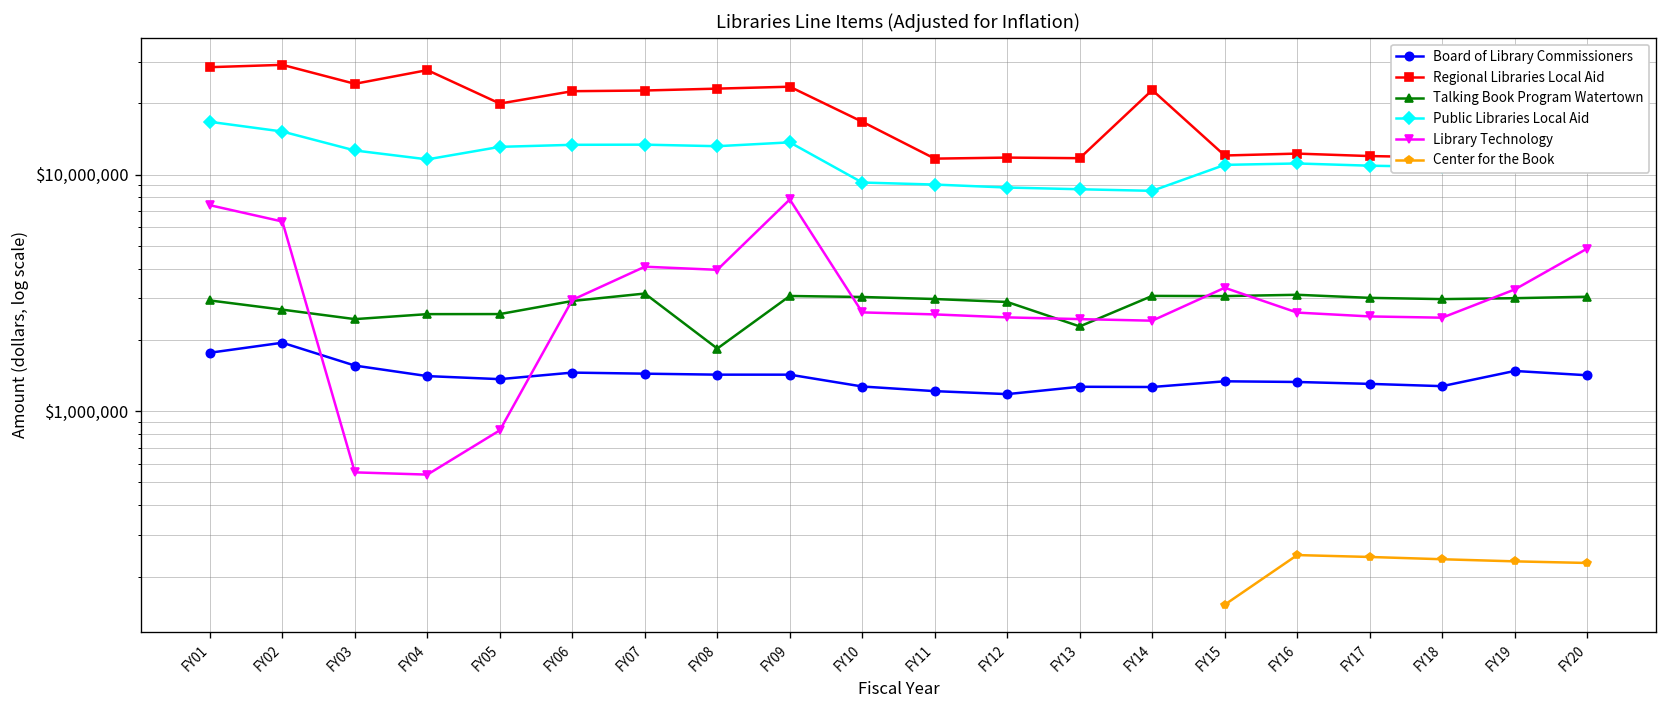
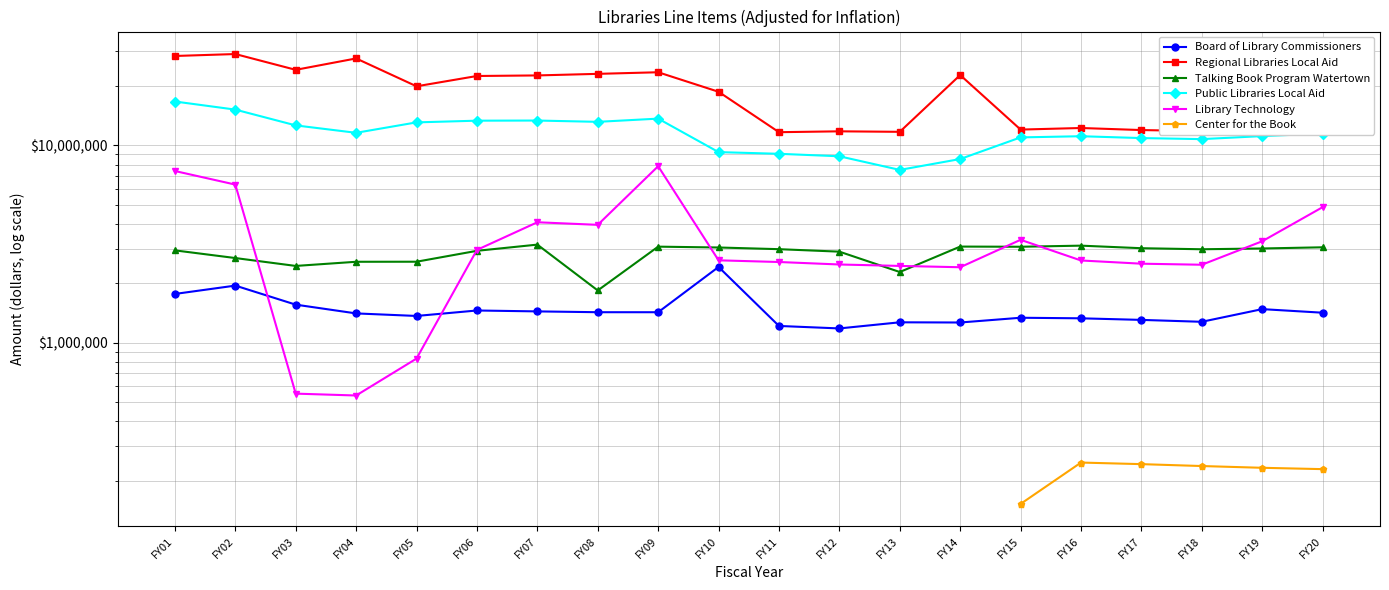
Board of Library Commissioners, FY10: $1,300,000 -> $2,400,000
Regional Libraries Local Aid, FY10: $17,000,000 -> $19,000,000
Public Libraries Local Aid, FY13: $9,000,000 -> $7,500,000
